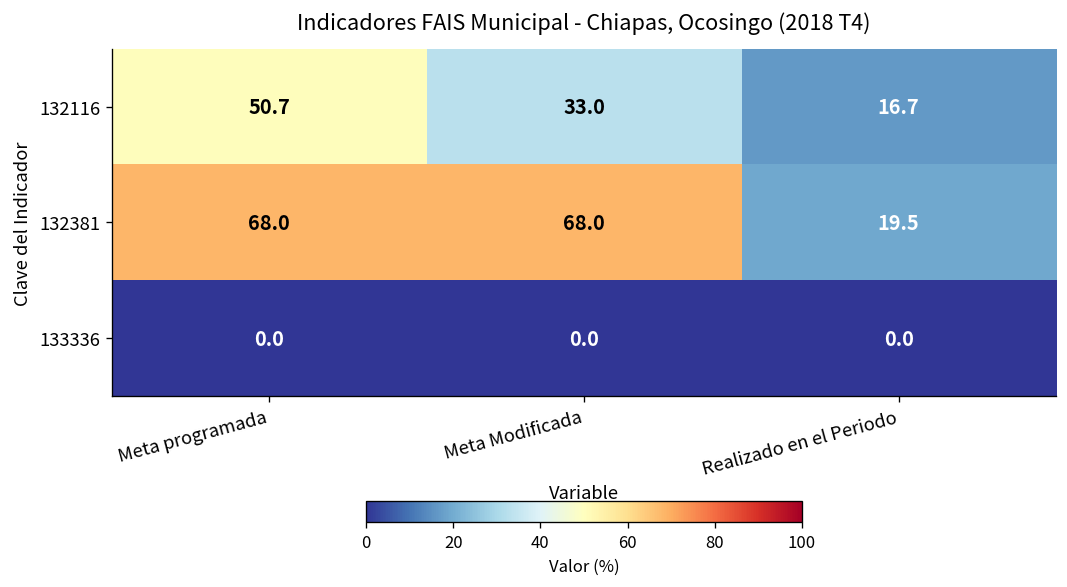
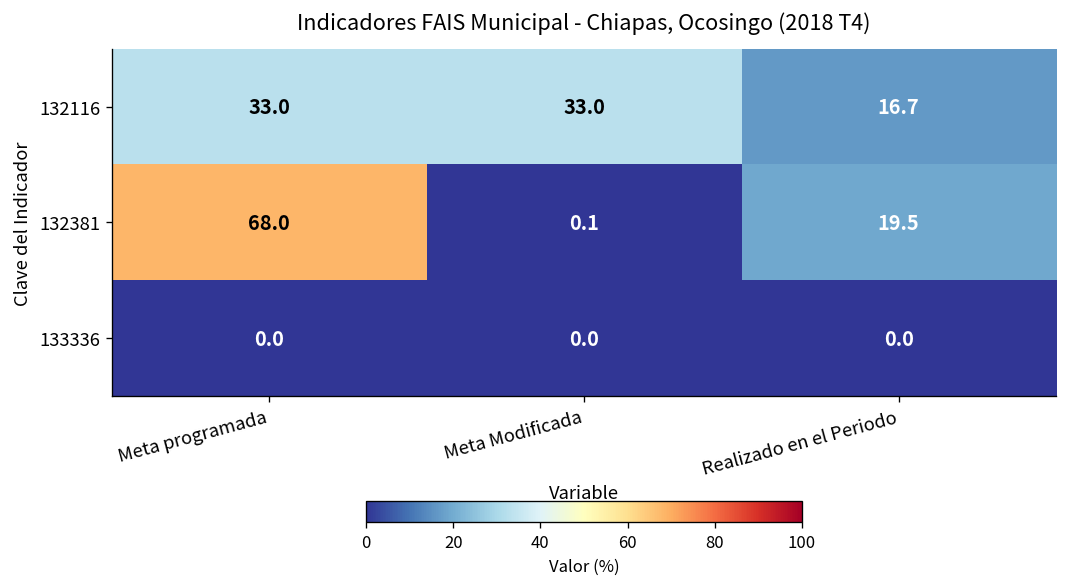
132116, Meta programada: 50.7 -> 33.0
132381, Meta Modificada: 68.0 -> 0.1
